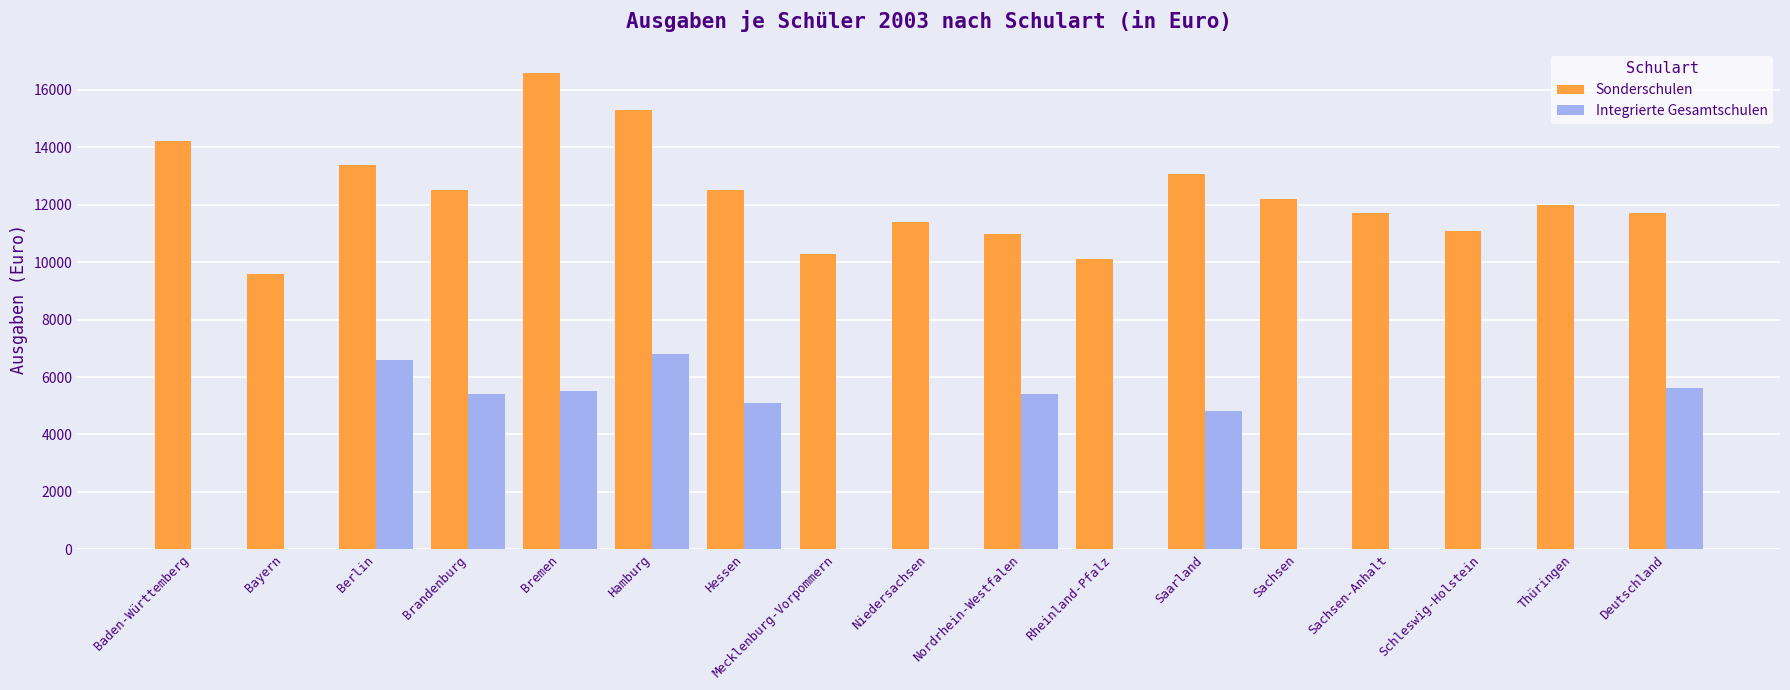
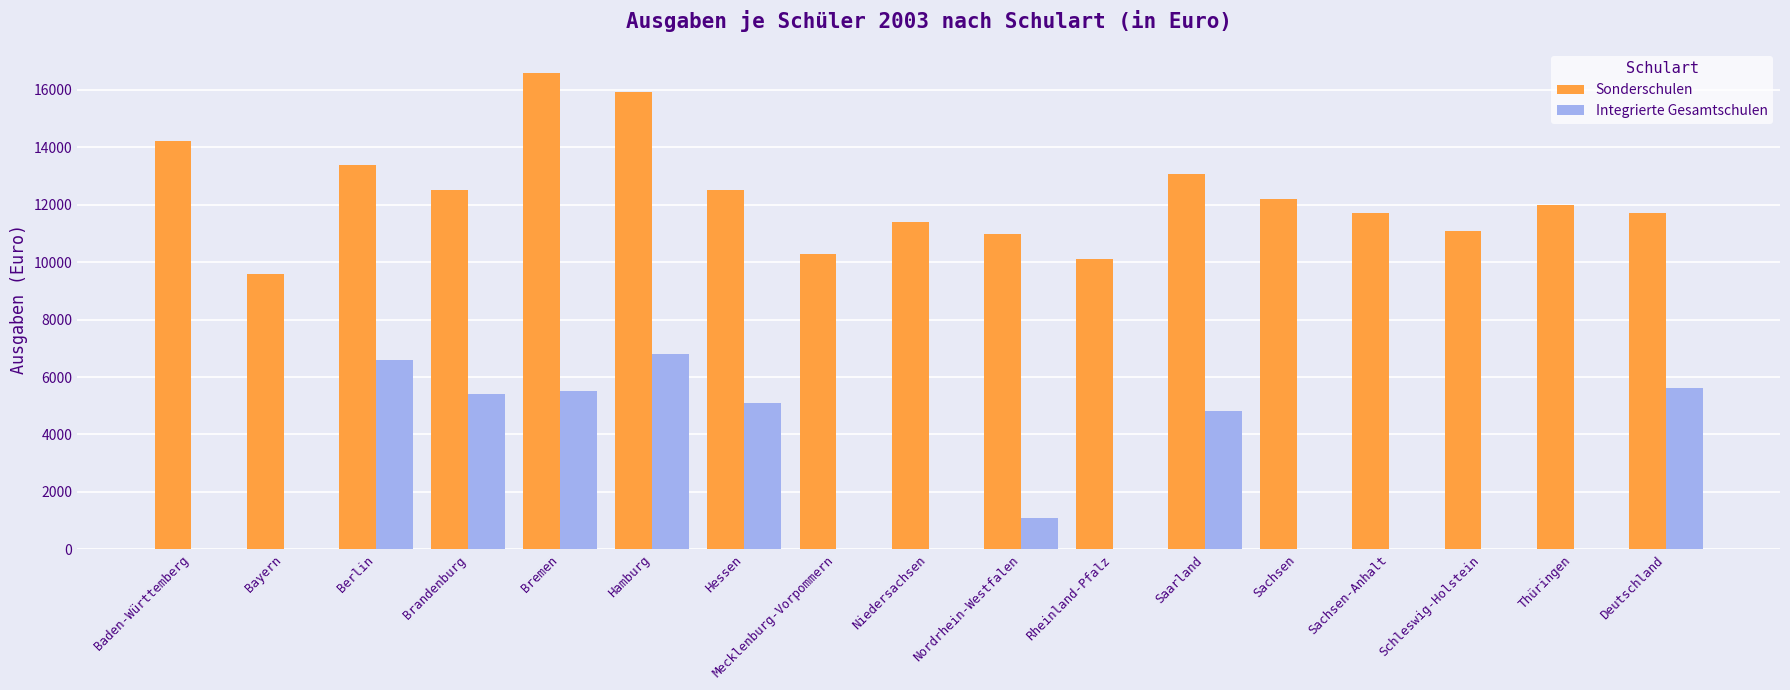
Sonderschulen, Hamburg: 15300 -> 15900
Integrierte Gesamtschulen, Nordrhein-Westfalen: 5400 -> 1100
